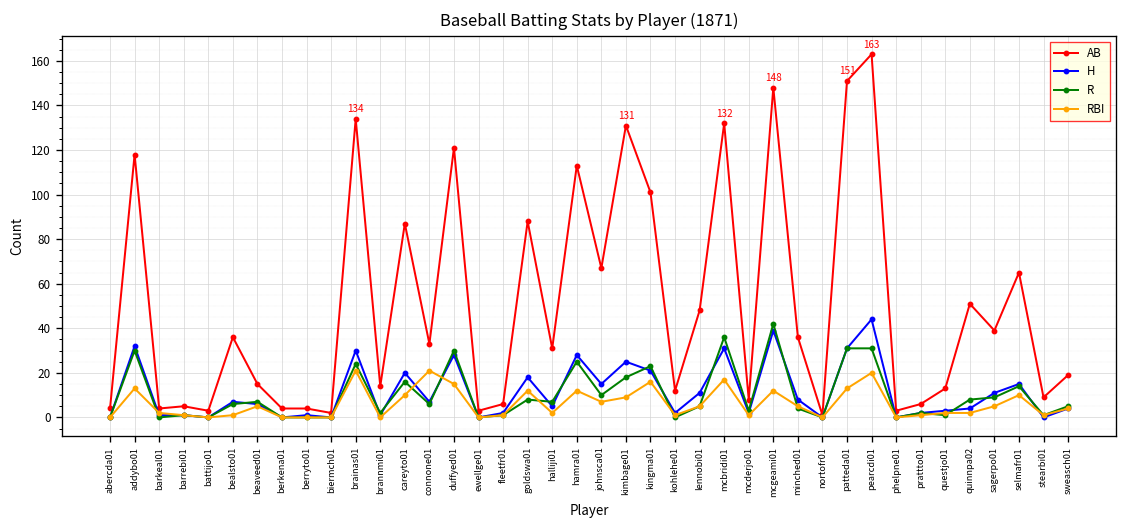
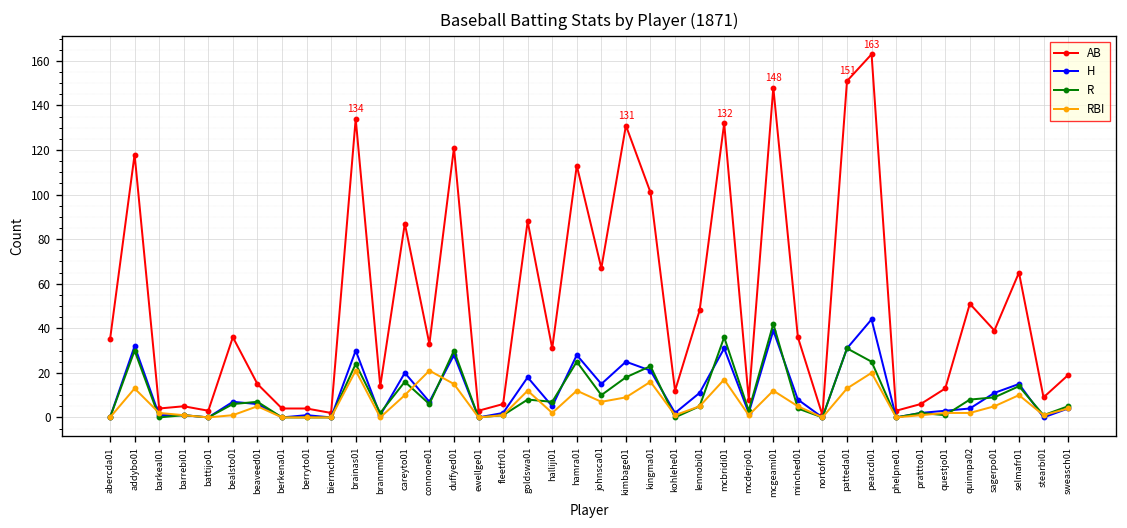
AB, abercda01: 4 -> 35
R, pearcdi01: 31 -> 25
